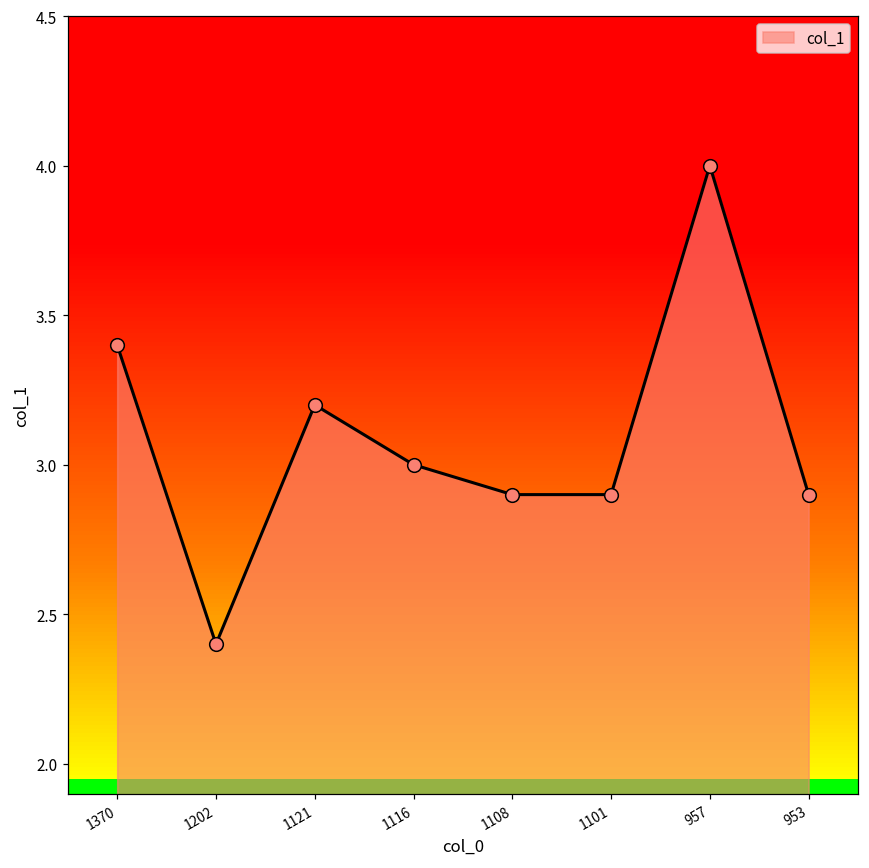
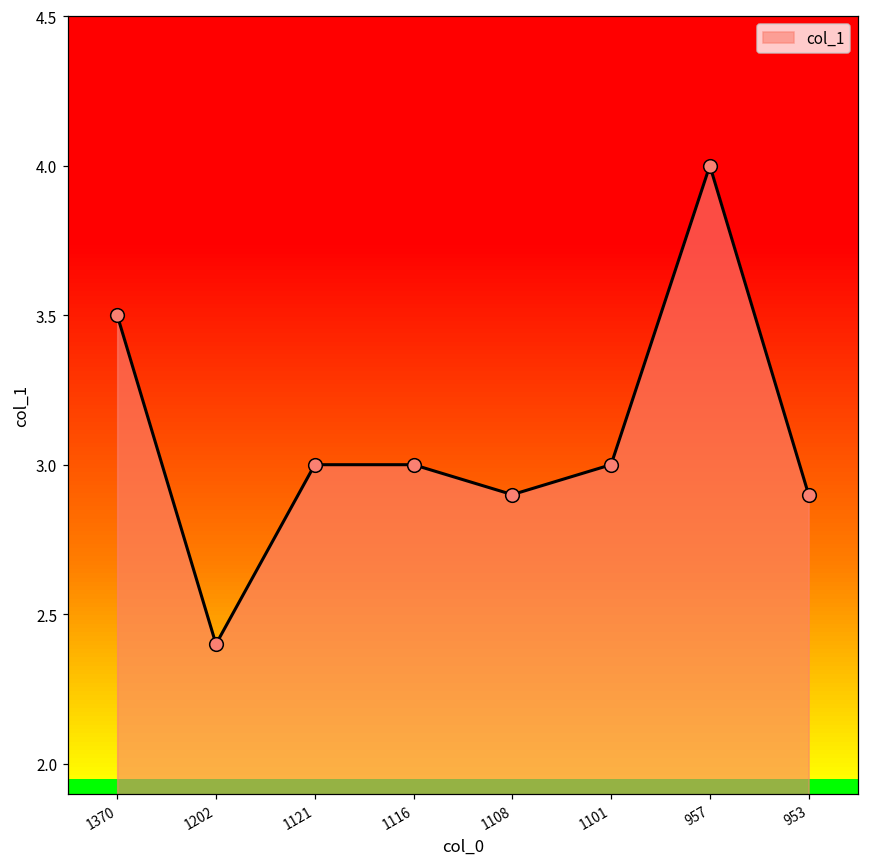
1370: 3.4 -> 3.5
1121: 3.2 -> 3.0
1101: 2.9 -> 3.0
